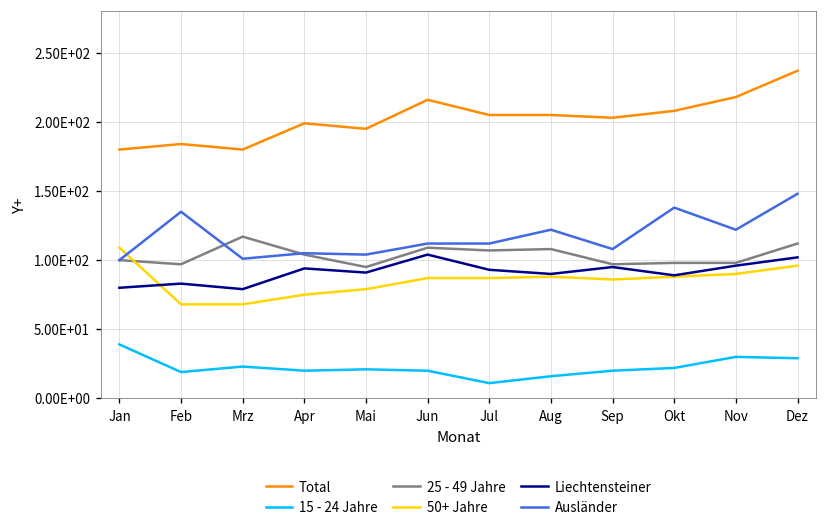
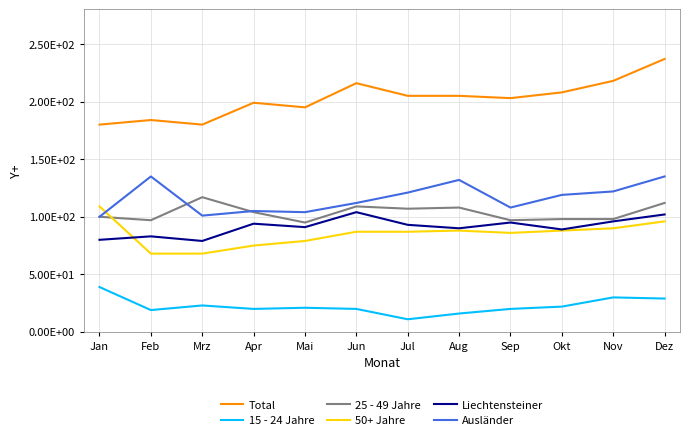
Ausländer, Jul: 112 -> 121
Ausländer, Aug: 122 -> 132
Ausländer, Okt: 138 -> 119
Ausländer, Dez: 148 -> 135
